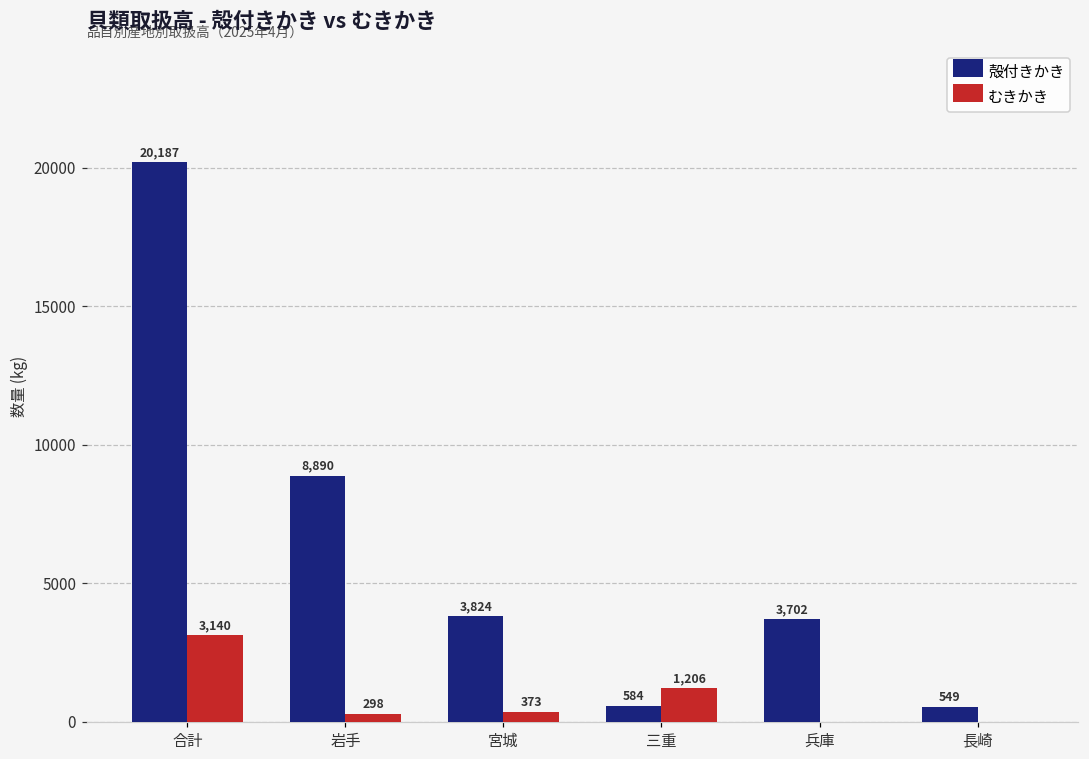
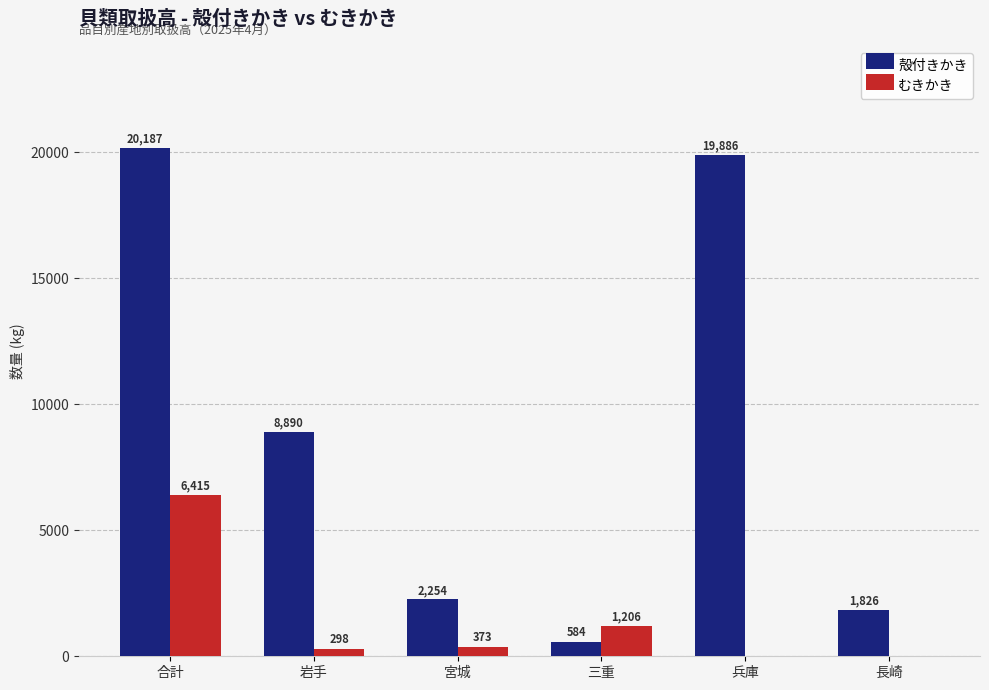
むきかき, 合計: 3,140 -> 6,415
殻付きかき, 宮城: 3,824 -> 2,254
殻付きかき, 兵庫: 3,702 -> 19,886
殻付きかき, 長崎: 549 -> 1,826
